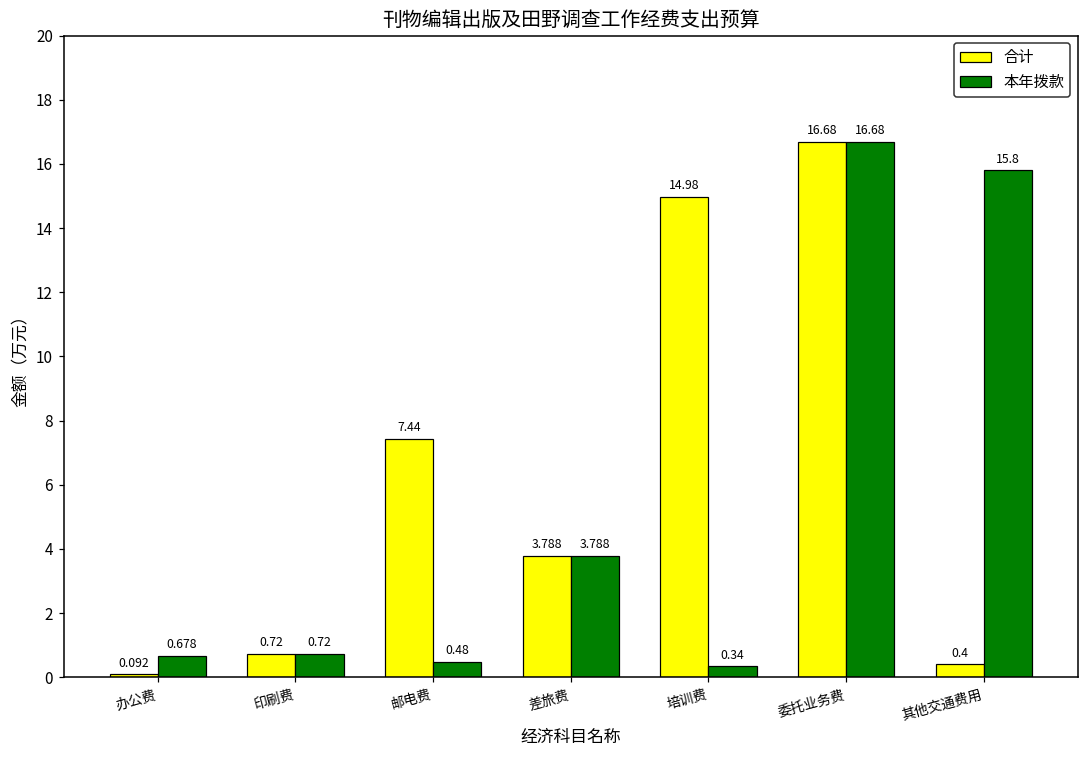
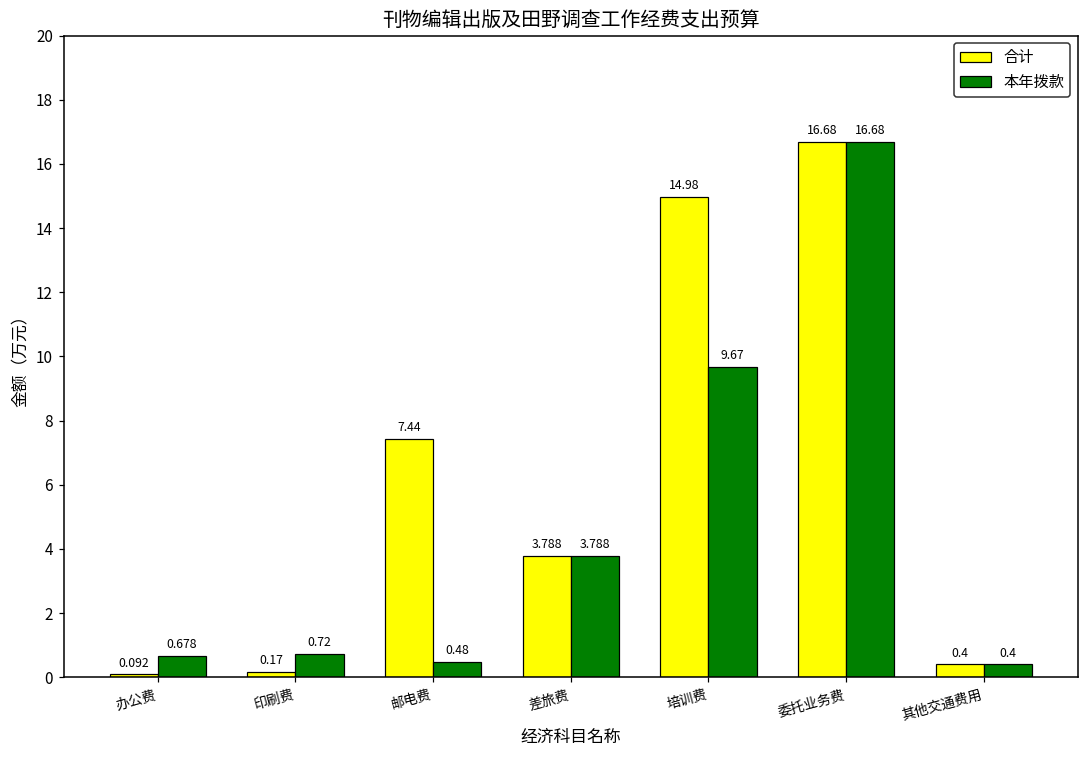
合计, 印刷费: 0.72 -> 0.17
本年拨款, 培训费: 0.34 -> 9.67
本年拨款, 其他交通费用: 15.8 -> 0.4
